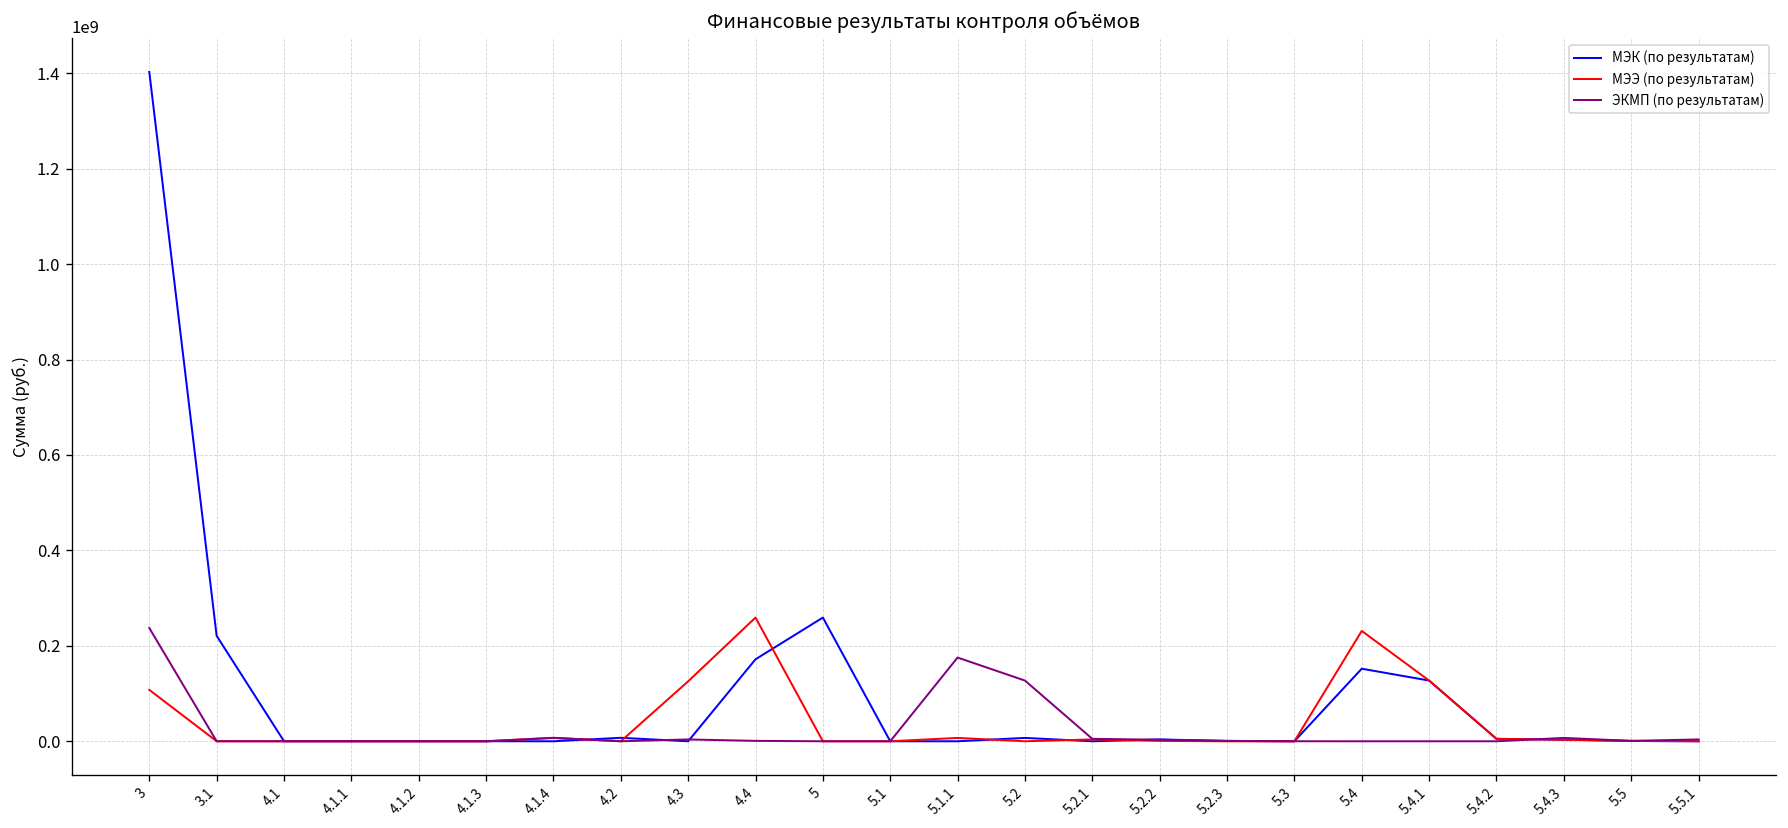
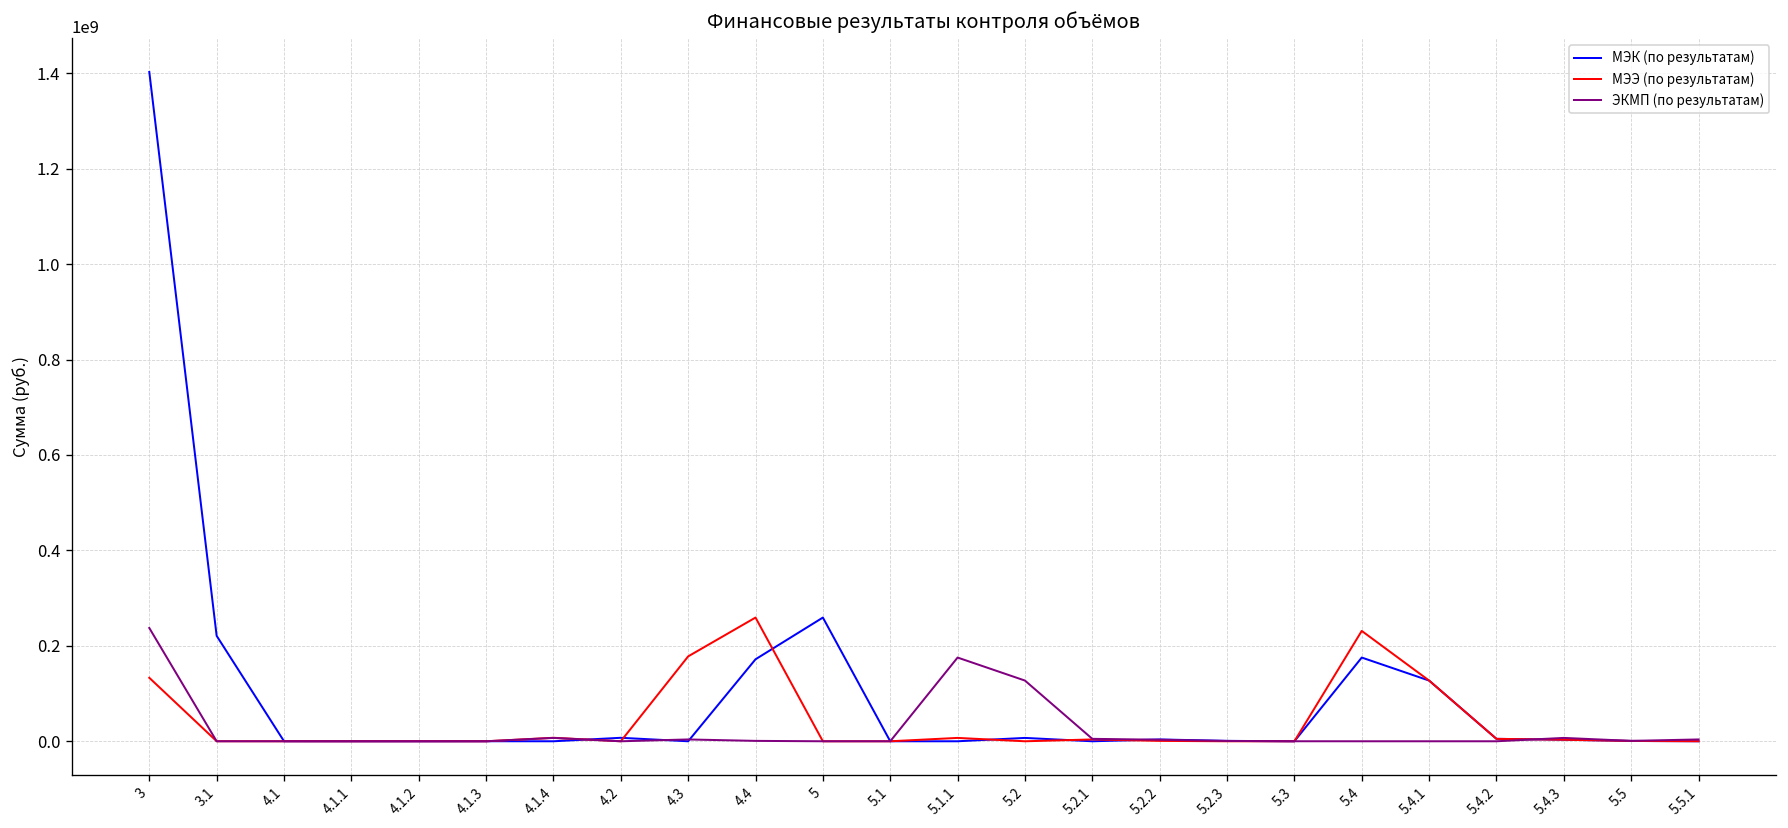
МЭЭ (по результатам), 3: 110000000 -> 130000000
МЭЭ (по результатам), 4.3: 130000000 -> 180000000
МЭК (по результатам), 5.4: 150000000 -> 180000000
